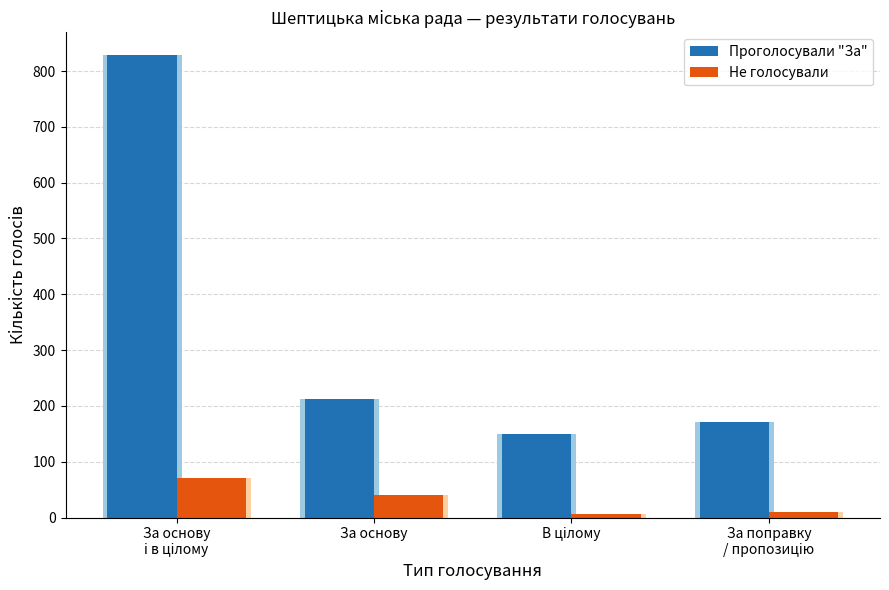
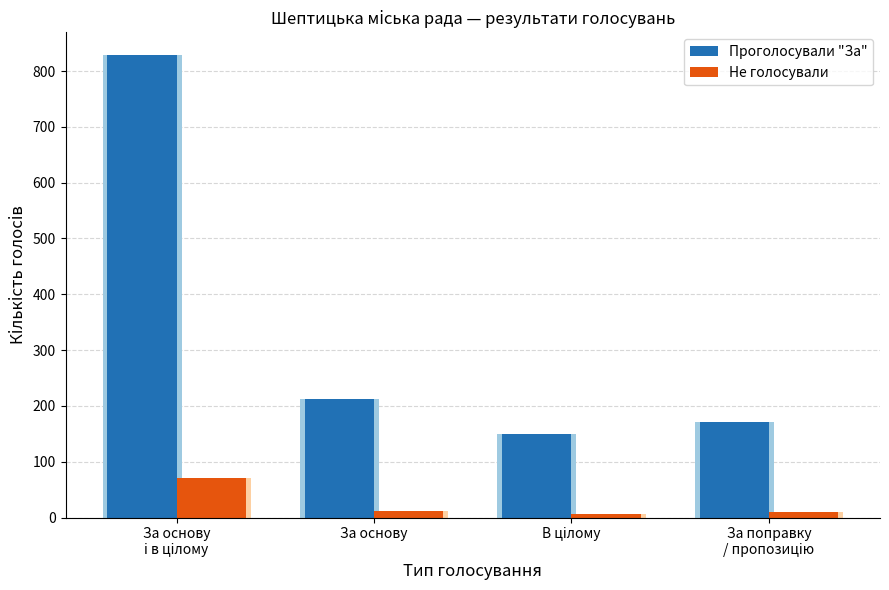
Не голосували, За основу: 40 -> 10
